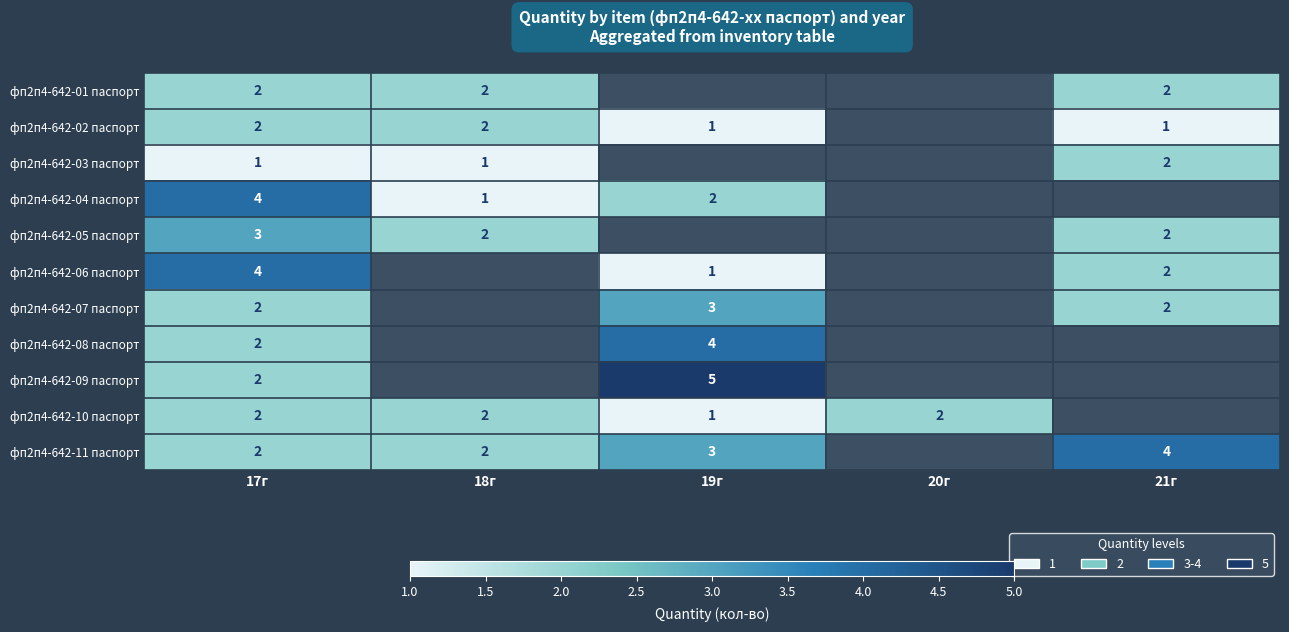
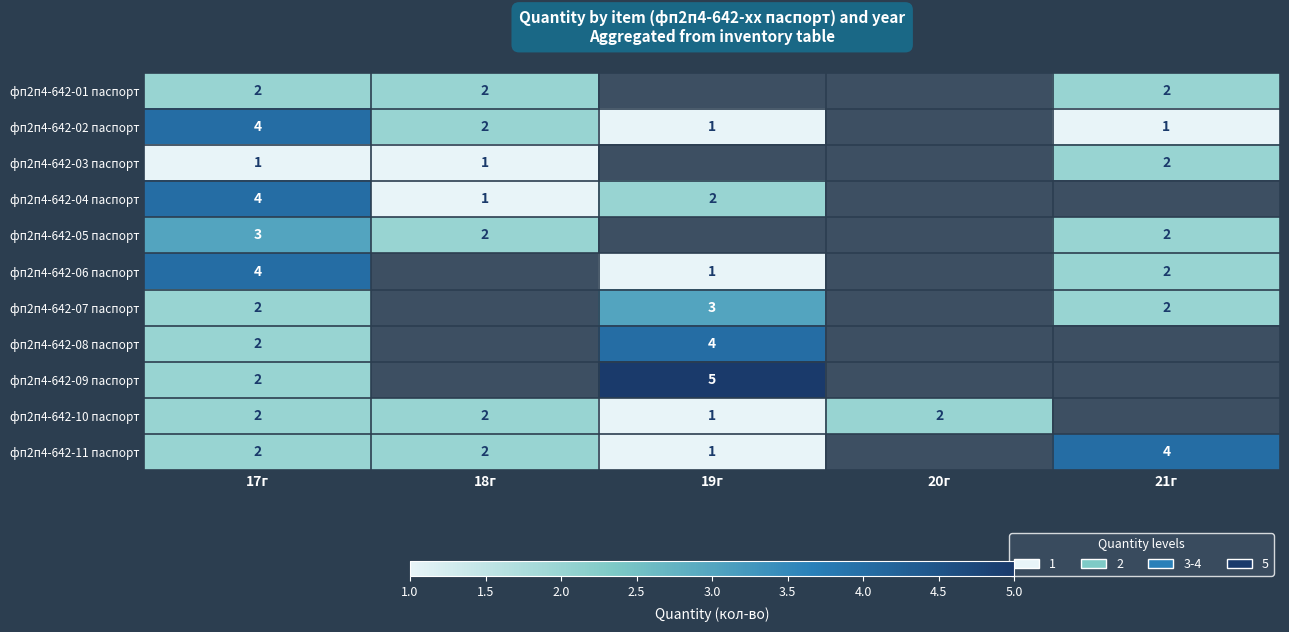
фп2п4-642-02 паспорт, 17г: 2 -> 4
фп2п4-642-11 паспорт, 19г: 3 -> 1
